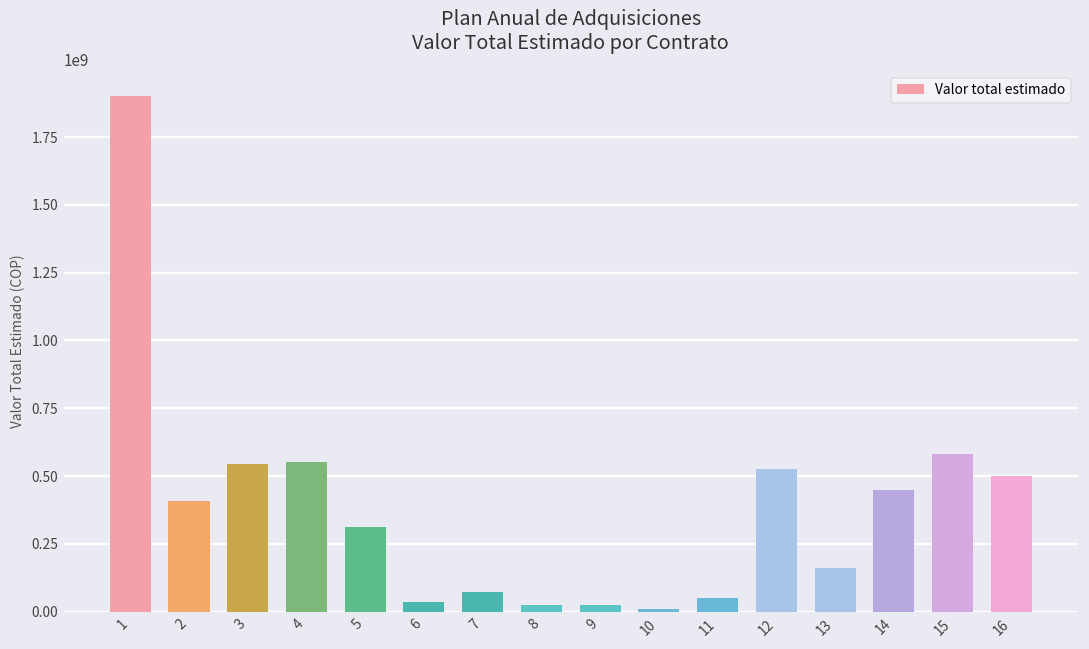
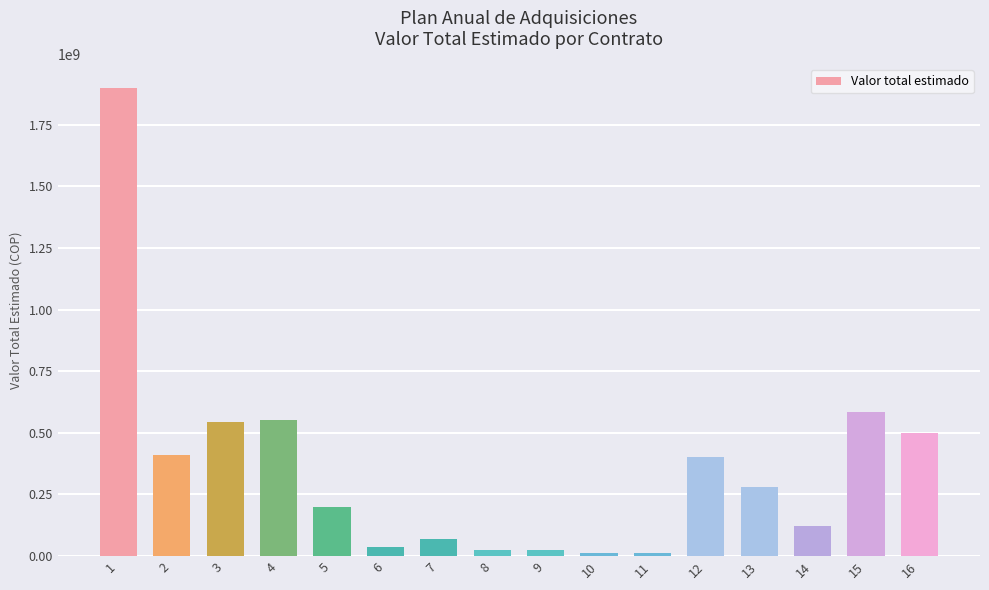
5: 310000000 -> 200000000
11: 50000000 -> 10000000
12: 520000000 -> 400000000
13: 160000000 -> 280000000
14: 450000000 -> 120000000
